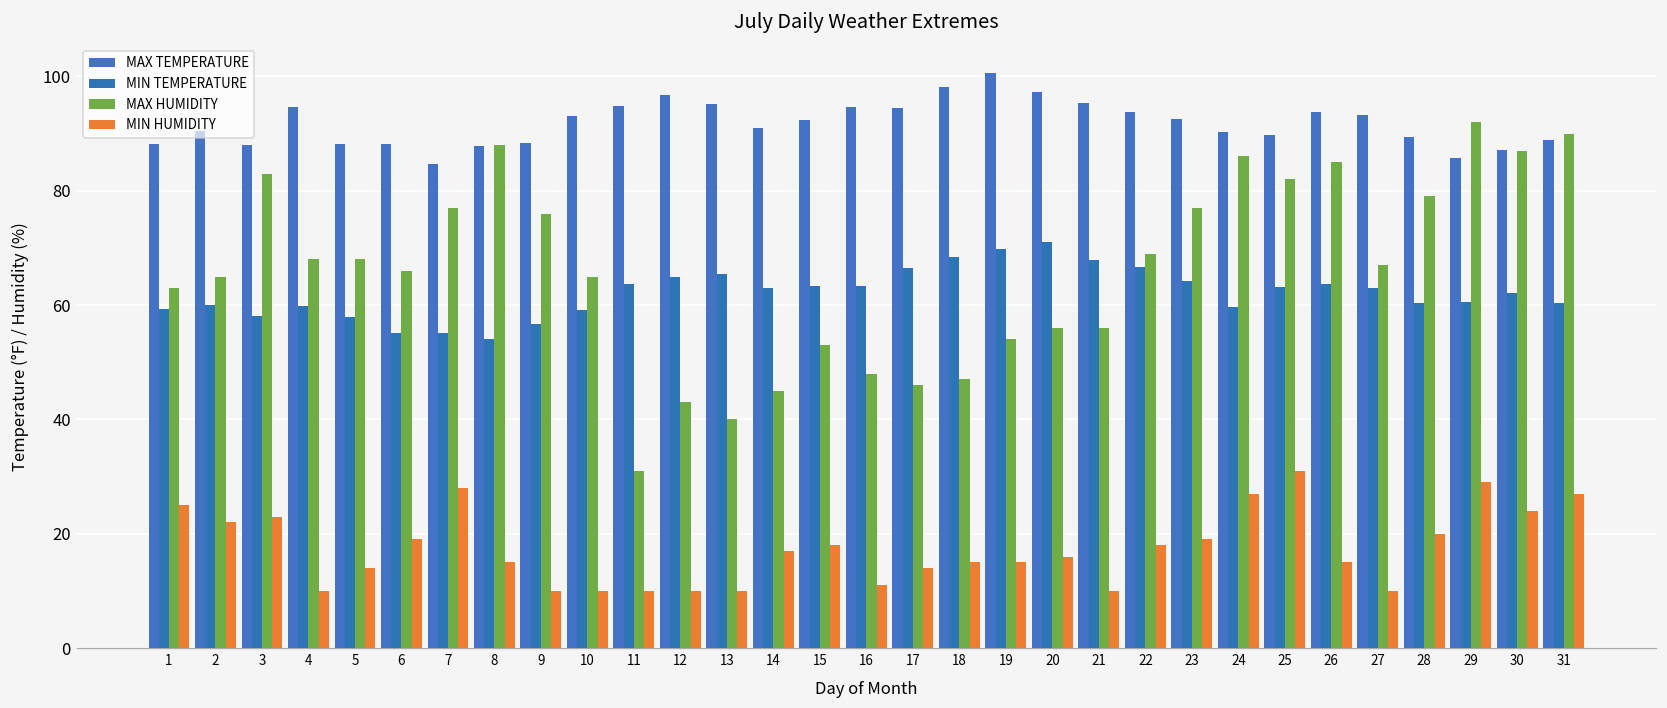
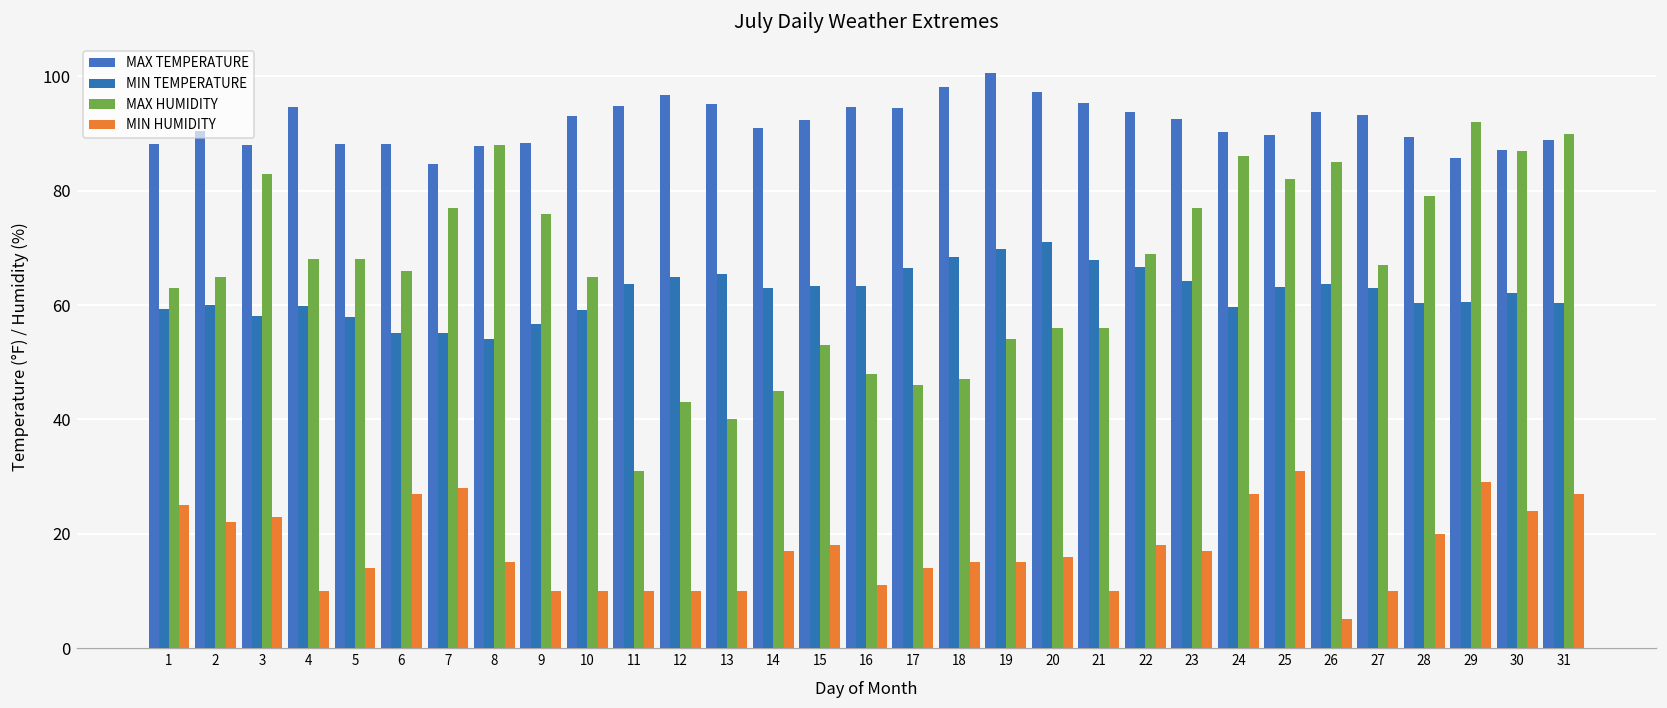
MIN HUMIDITY, 6: 19 -> 27
MIN HUMIDITY, 23: 19 -> 17
MIN HUMIDITY, 26: 15 -> 5
